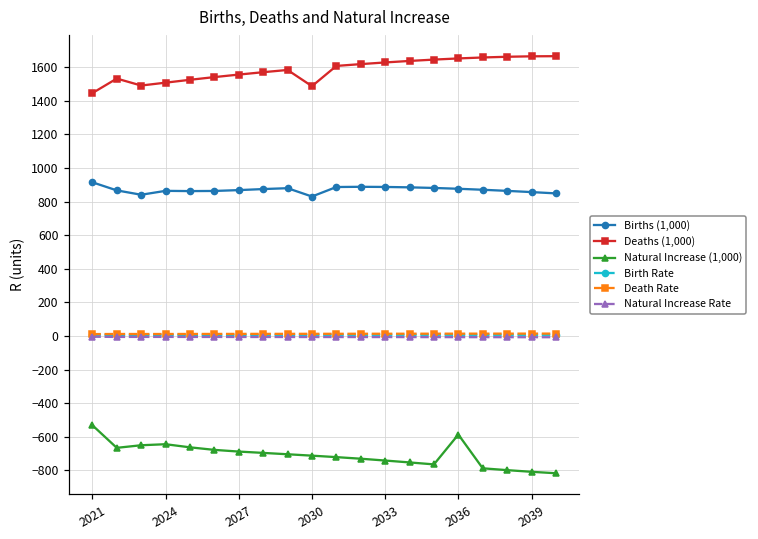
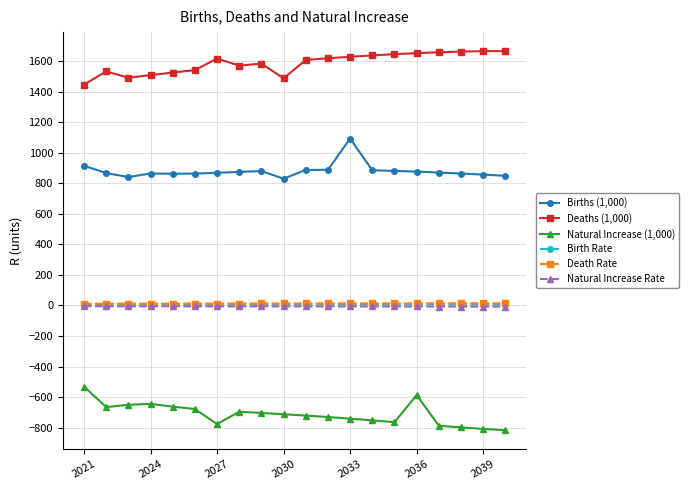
Deaths (1,000), 2027: 1560 -> 1620
Natural Increase (1,000), 2027: -690 -> -780
Births (1,000), 2033: 890 -> 1090
